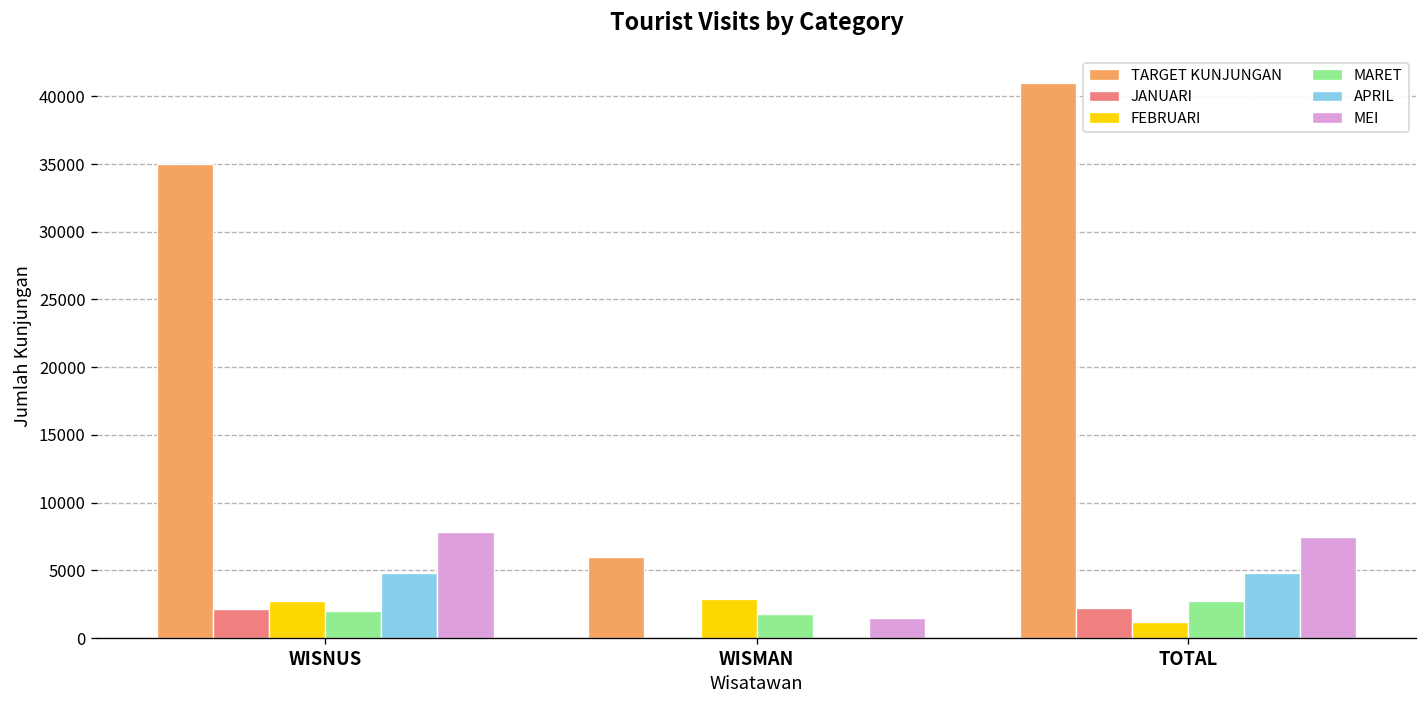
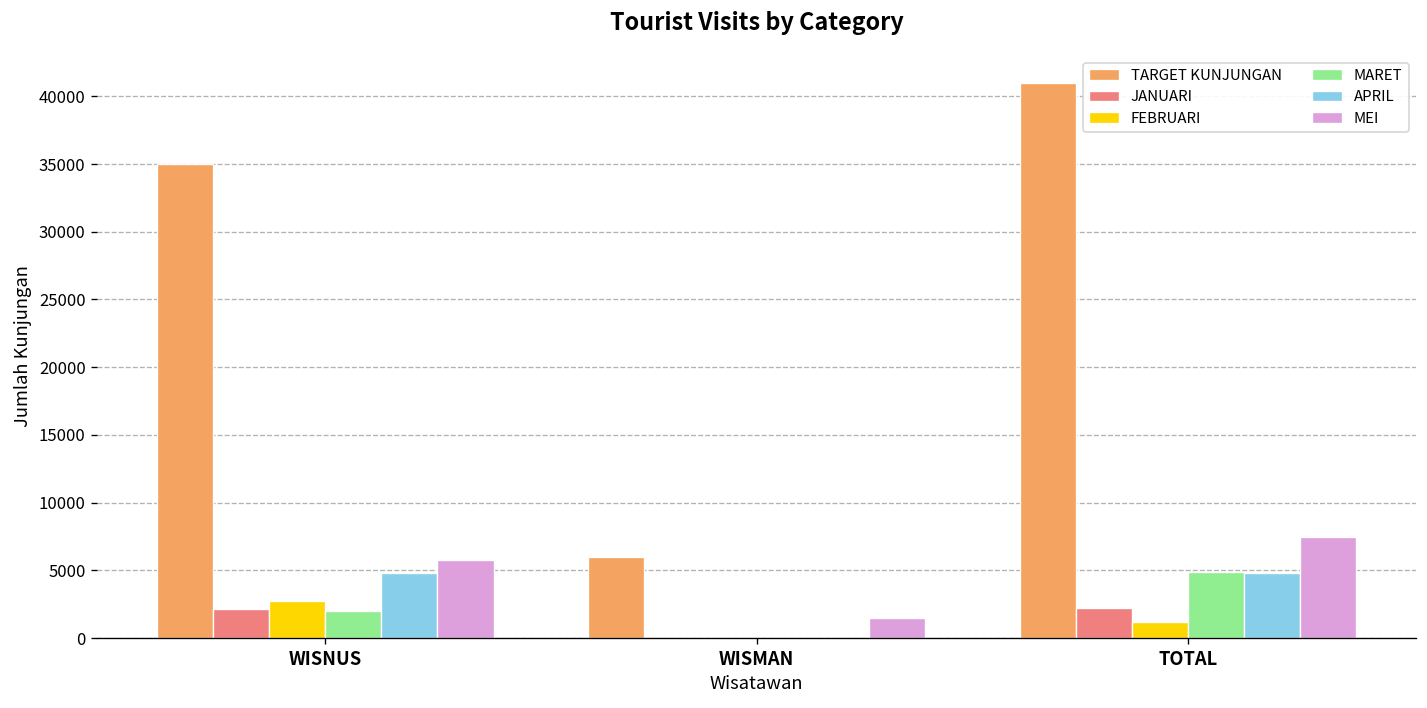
MEI, WISNUS: 7800 -> 5700
FEBRUARI, WISMAN: 2900 -> 0
MARET, WISMAN: 1800 -> 0
MARET, TOTAL: 2800 -> 4900
